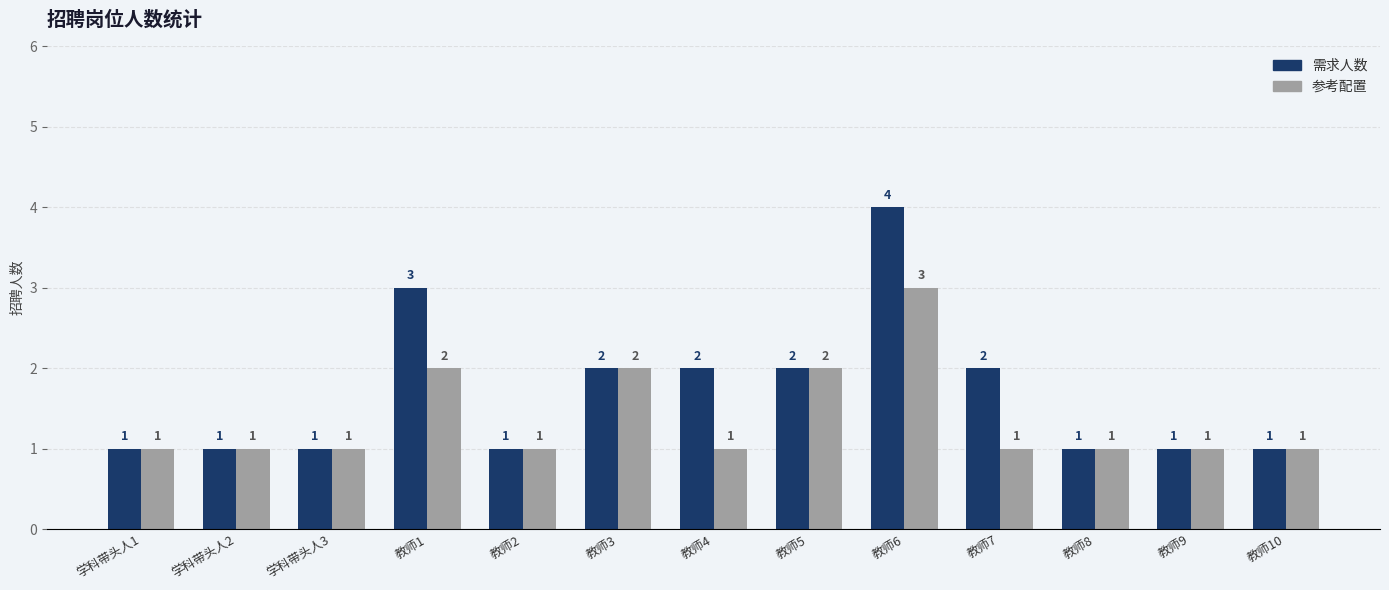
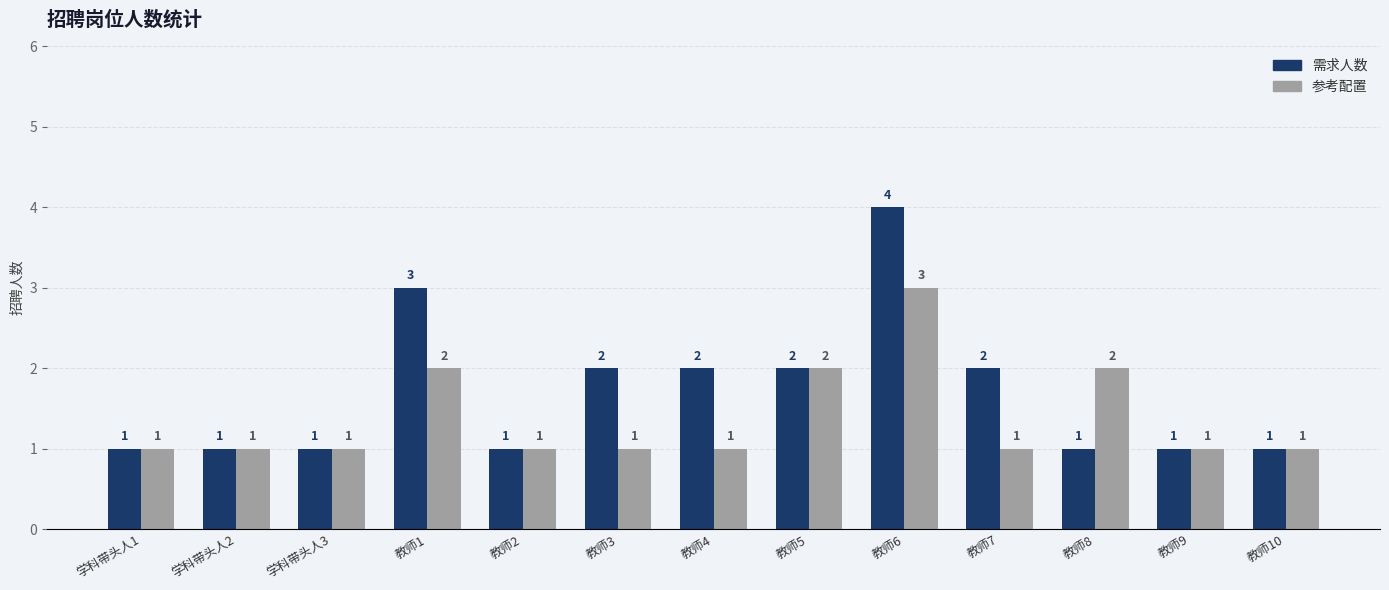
参考配置, 教师3: 2 -> 1
参考配置, 教师8: 1 -> 2
